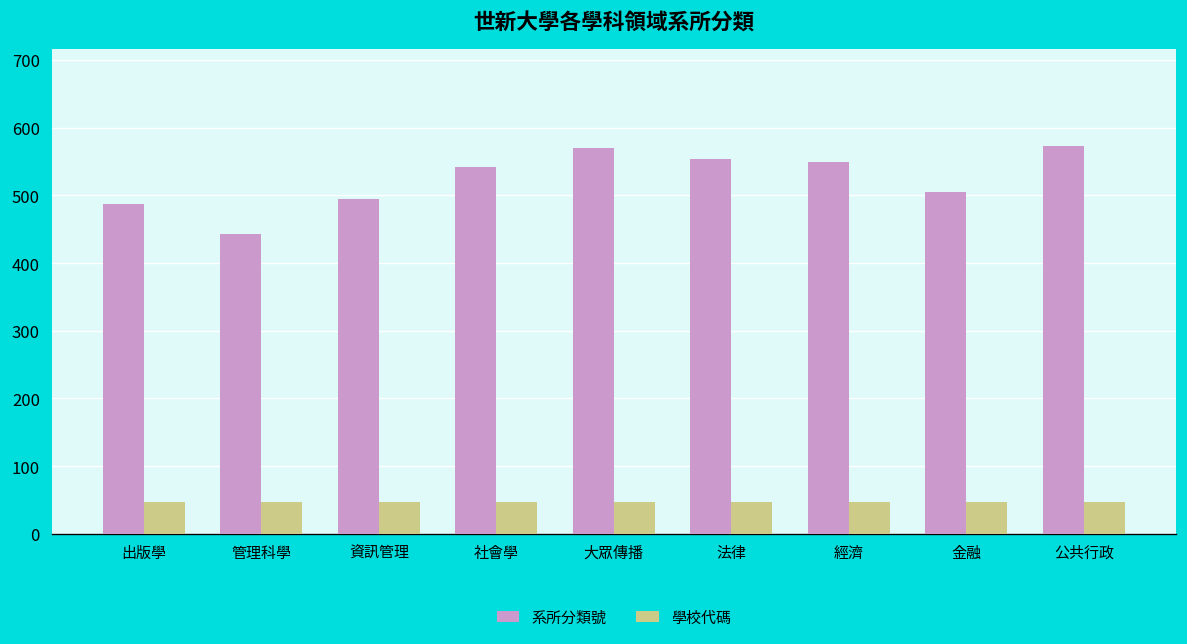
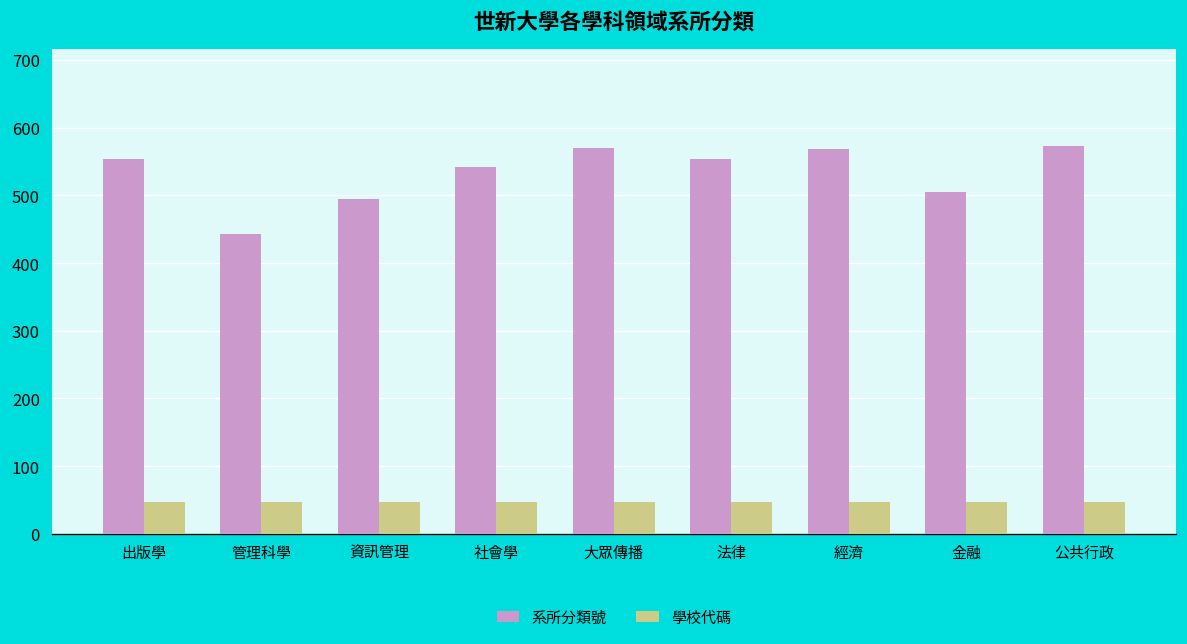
系所分類號, 出版學: 490 -> 550
系所分類號, 經濟: 550 -> 570
